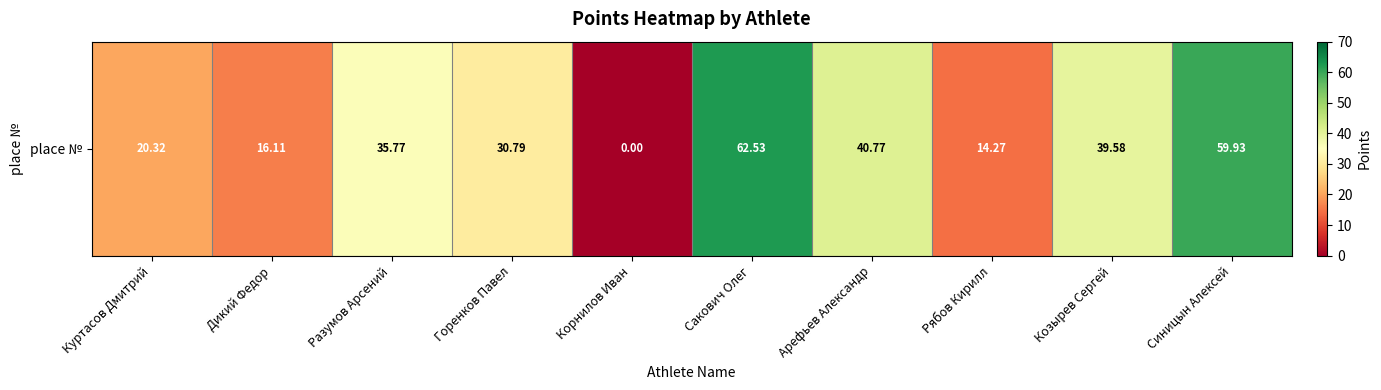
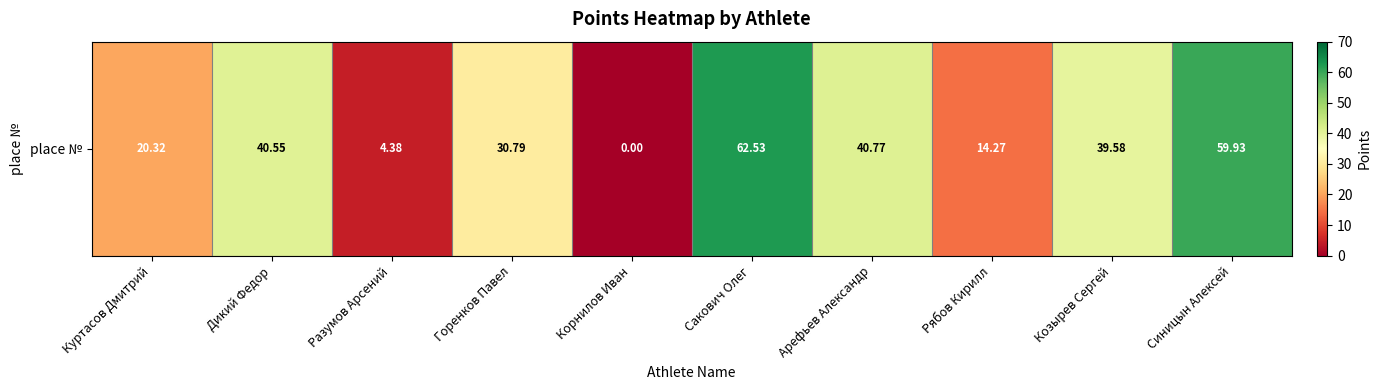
place №, Дикий Федор: 16.11 -> 40.55
place №, Разумов Арсений: 35.77 -> 4.38
